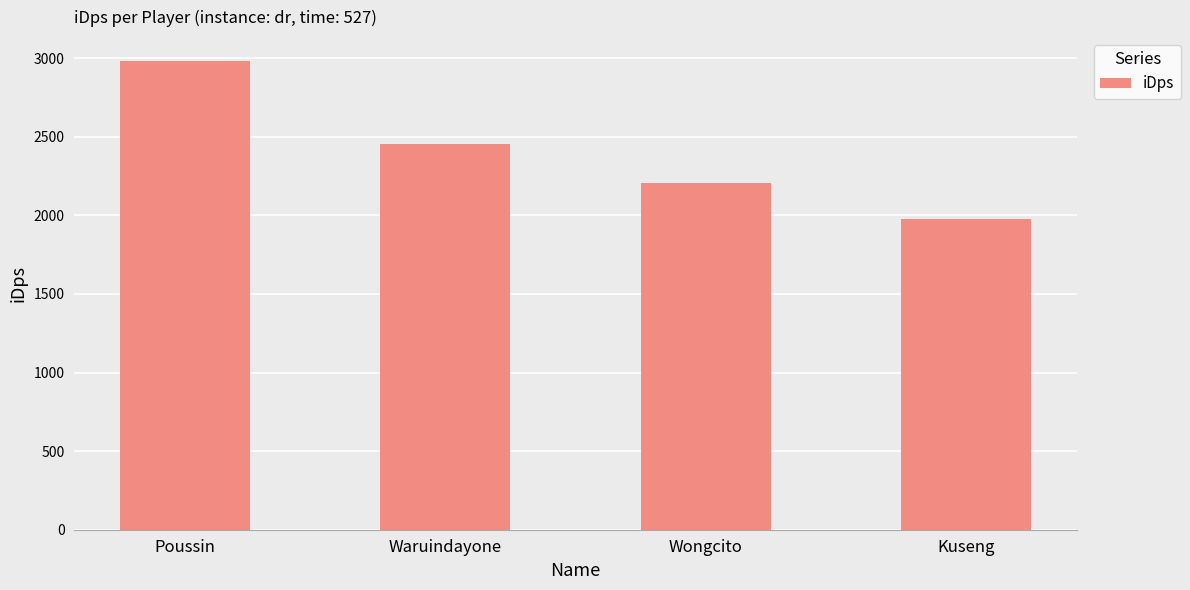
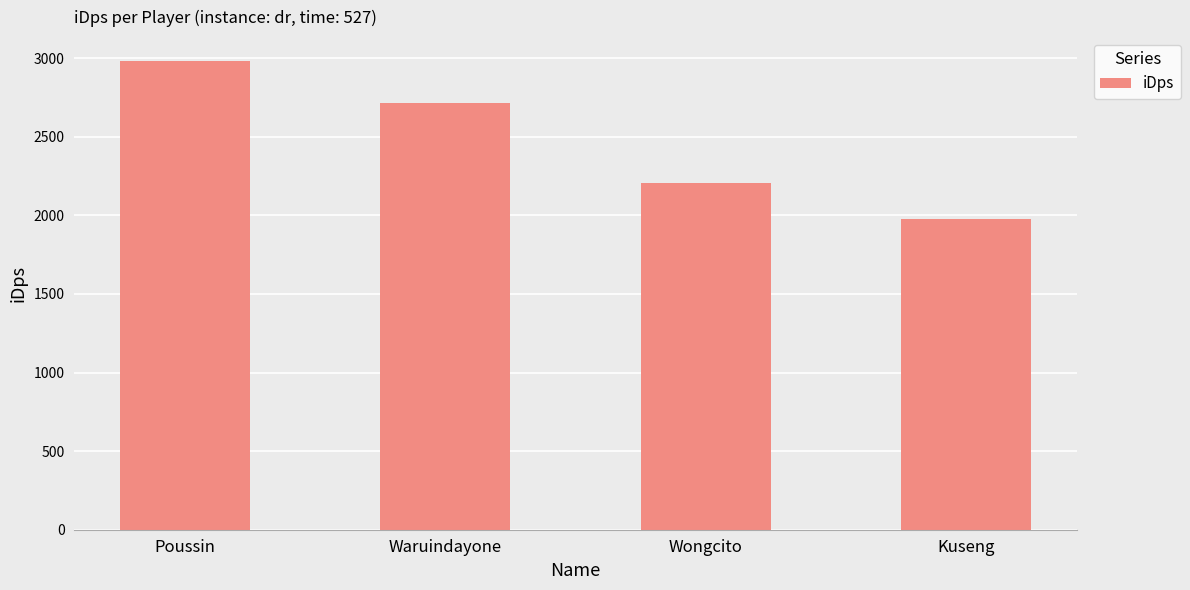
Waruindayone: 2460 -> 2710
